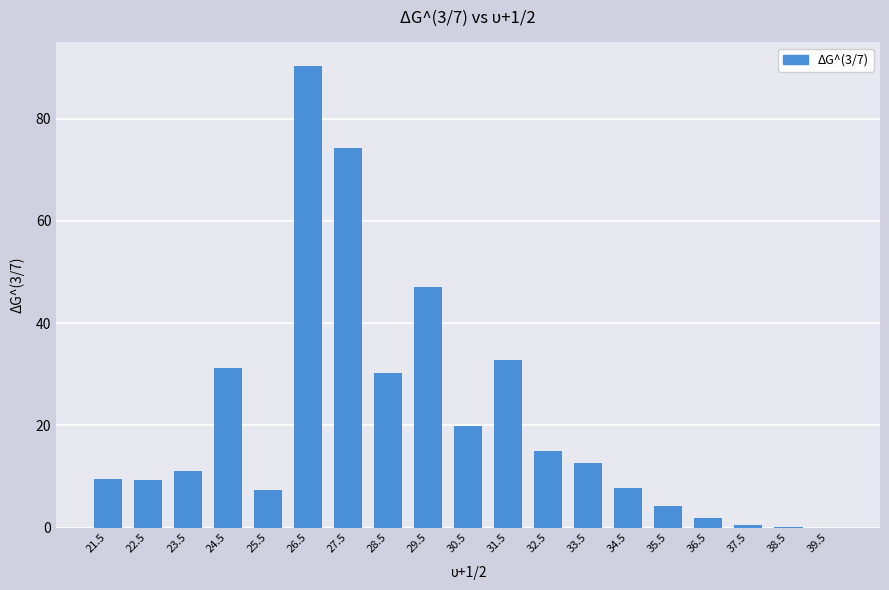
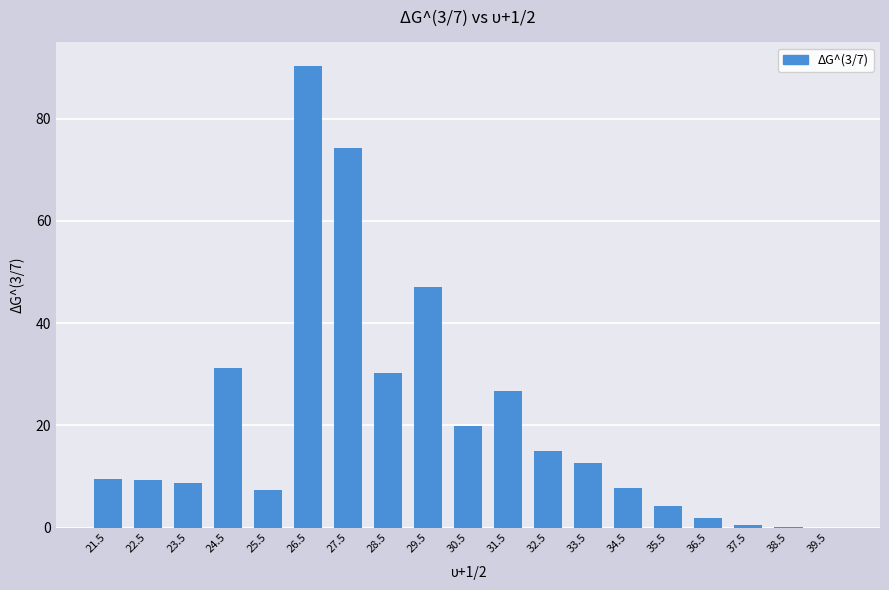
23.5: 11 -> 9
31.5: 33 -> 27
